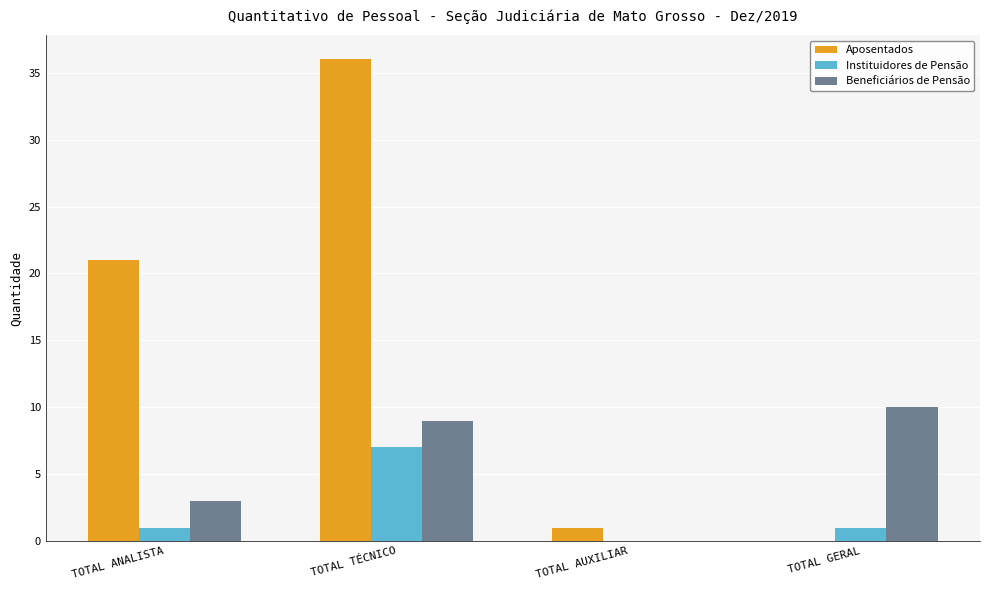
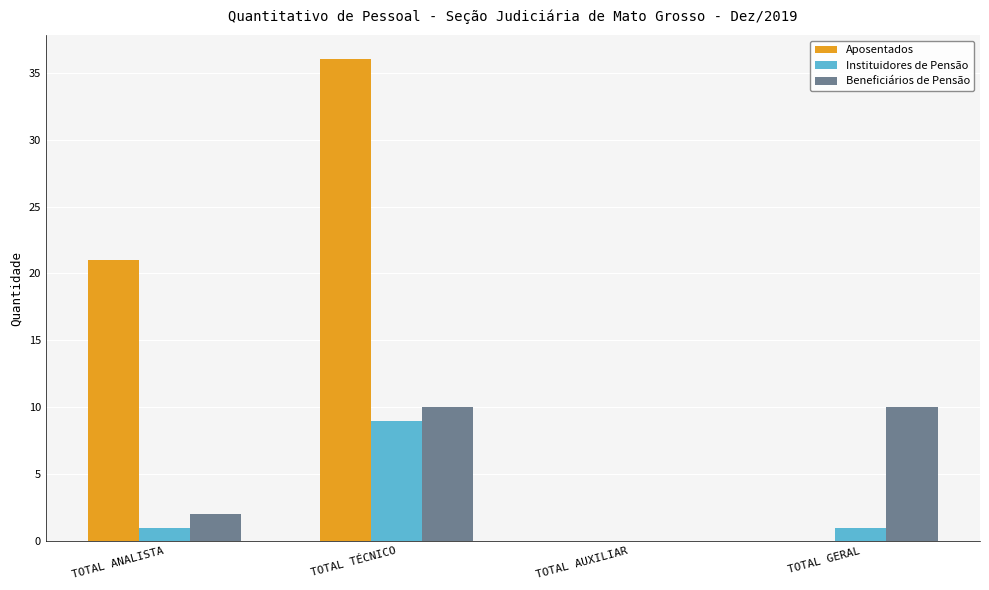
Beneficiários de Pensão, TOTAL ANALISTA: 3 -> 2
Instituidores de Pensão, TOTAL TÉCNICO: 7 -> 9
Beneficiários de Pensão, TOTAL TÉCNICO: 9 -> 10
Aposentados, TOTAL AUXILIAR: 1 -> 0
